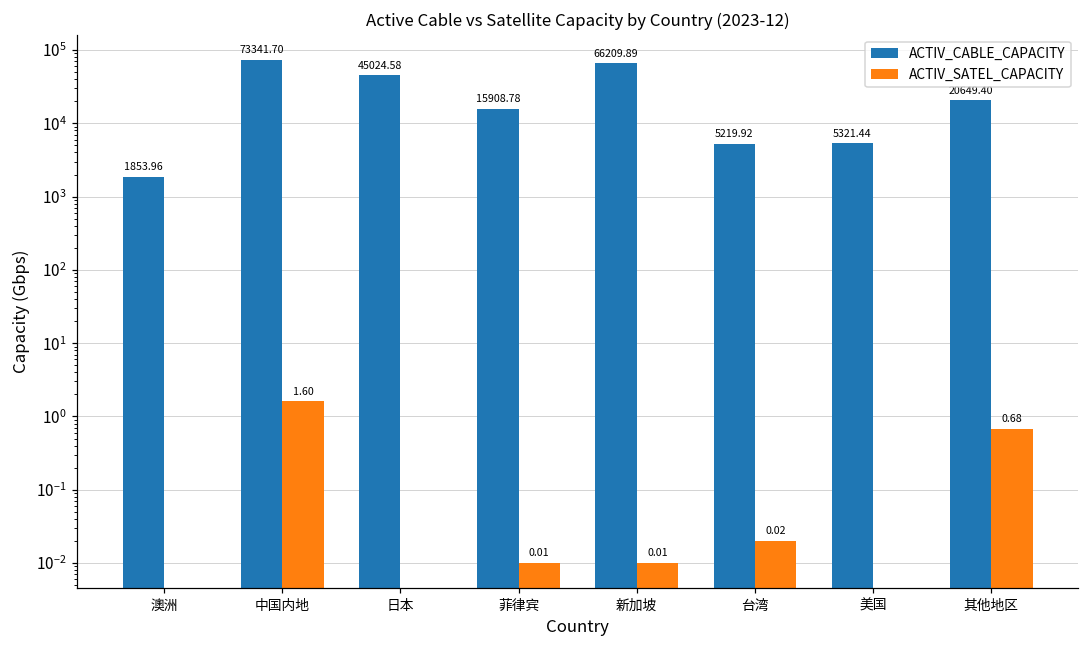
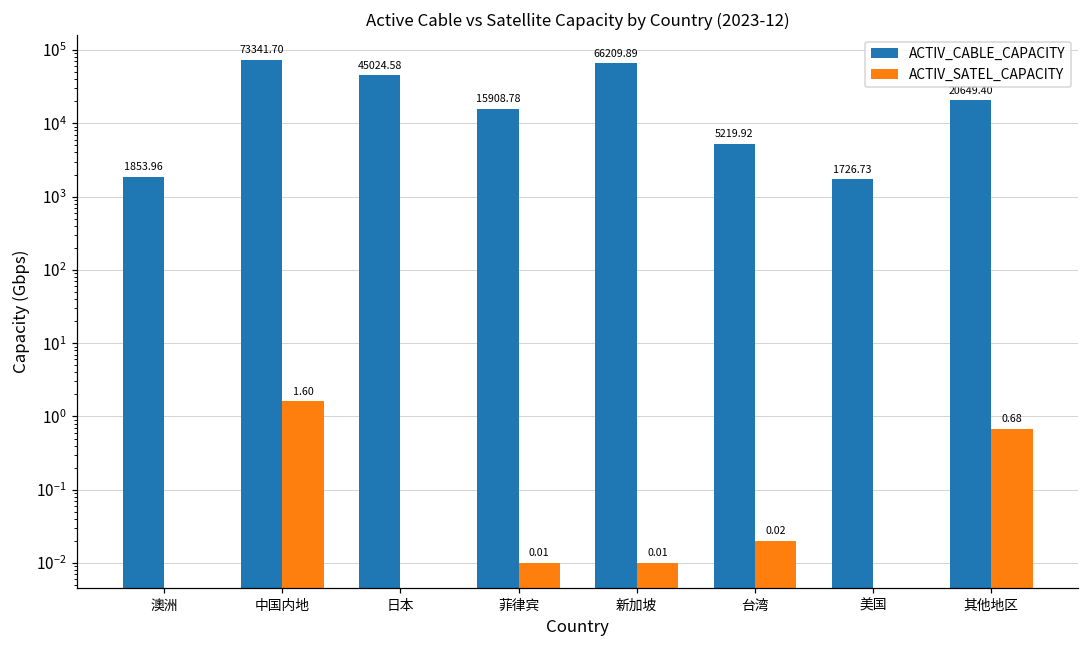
ACTIV_CABLE_CAPACITY, 美国: 5321.44 -> 1726.73
